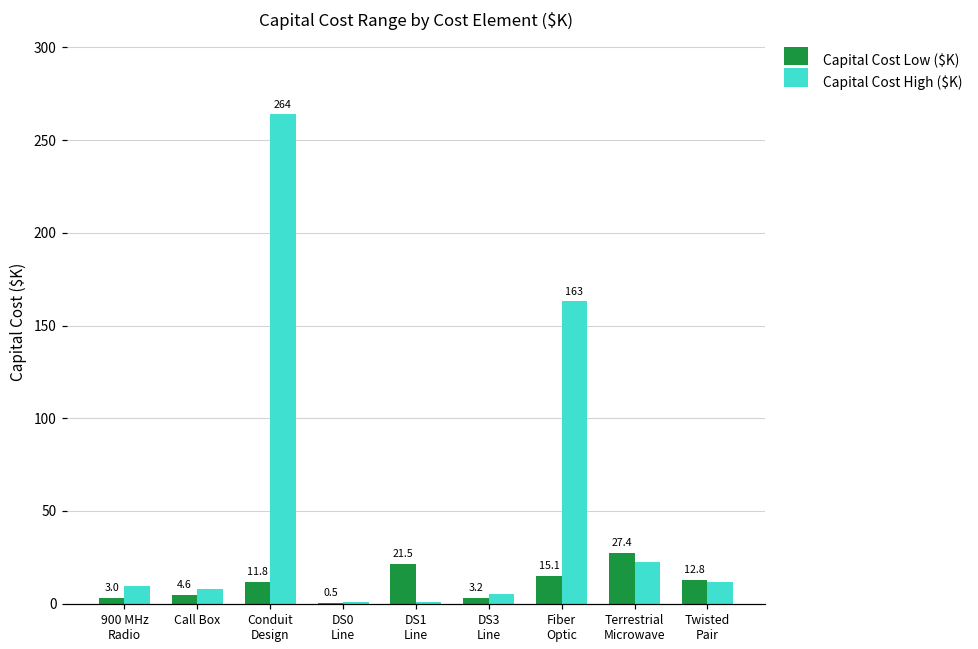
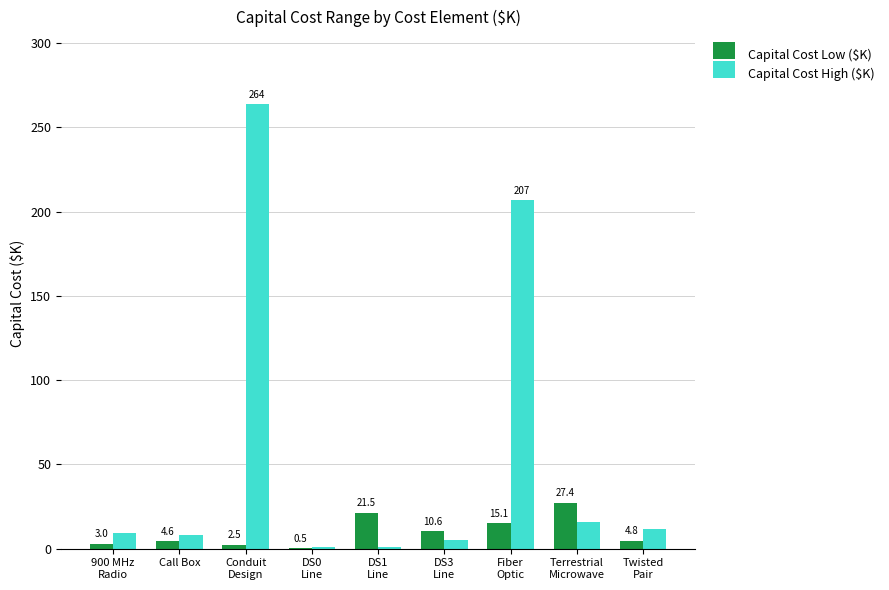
Capital Cost Low ($K), Conduit Design: 11.8 -> 2.5
Capital Cost Low ($K), DS3 Line: 3.2 -> 10.6
Capital Cost High ($K), Fiber Optic: 163 -> 207
Capital Cost High ($K), Terrestrial Microwave: 22 -> 16
Capital Cost Low ($K), Twisted Pair: 12.8 -> 4.8
